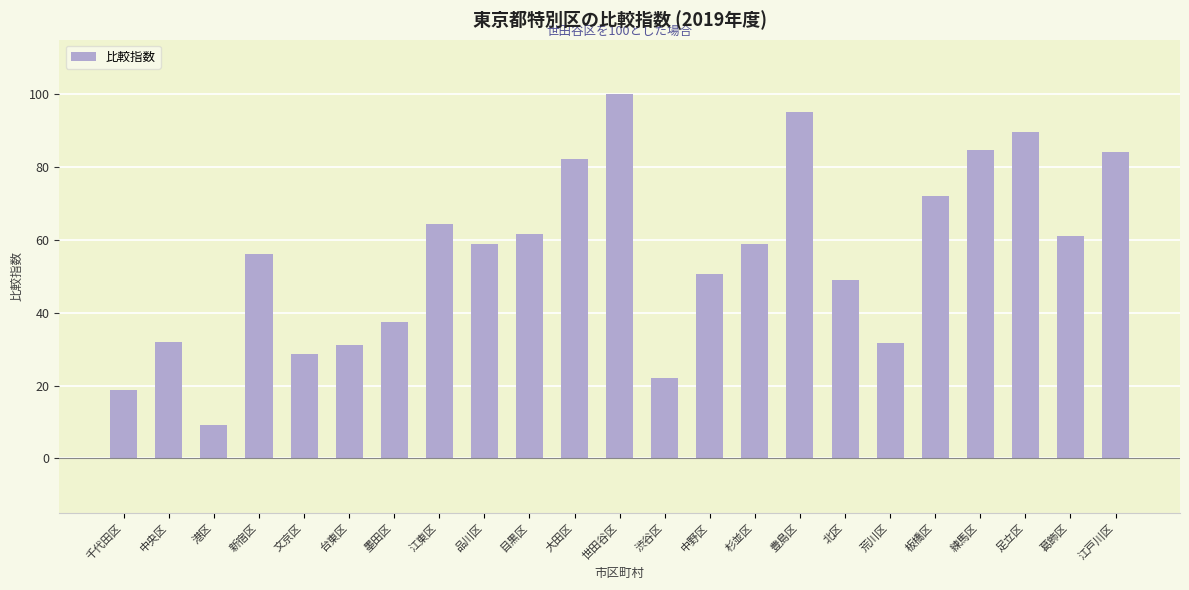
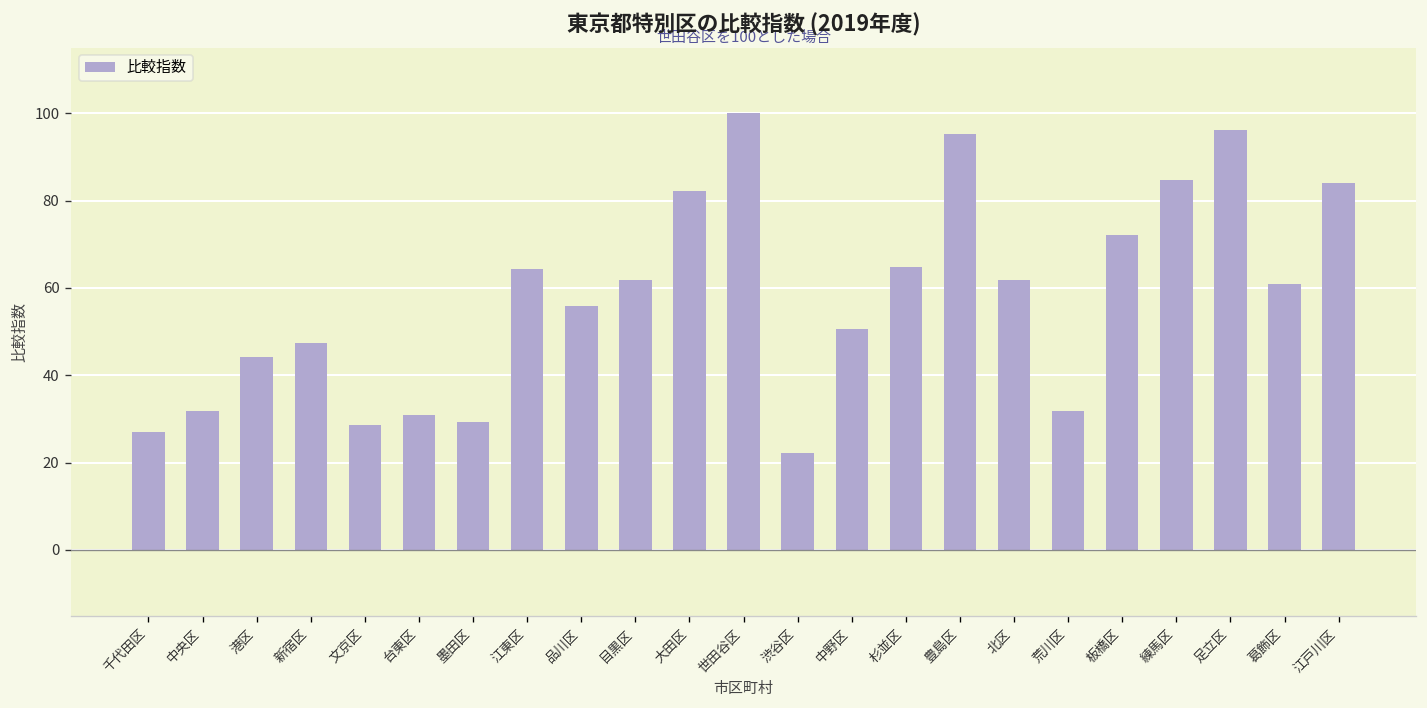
千代田区: 19 -> 27
港区: 9 -> 44
新宿区: 56 -> 47
墨田区: 37 -> 29
品川区: 59 -> 56
杉並区: 59 -> 65
北区: 49 -> 62
足立区: 90 -> 96
